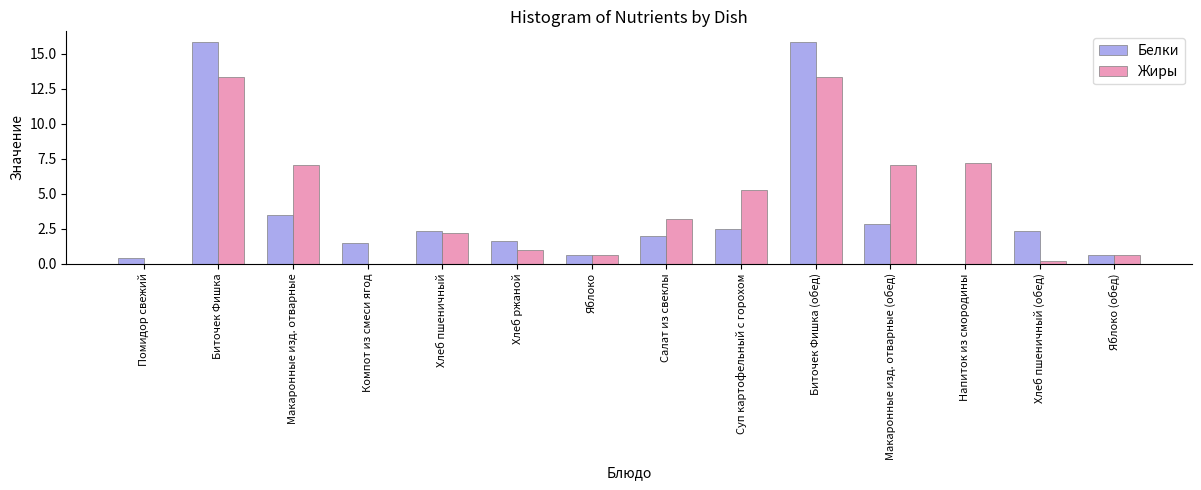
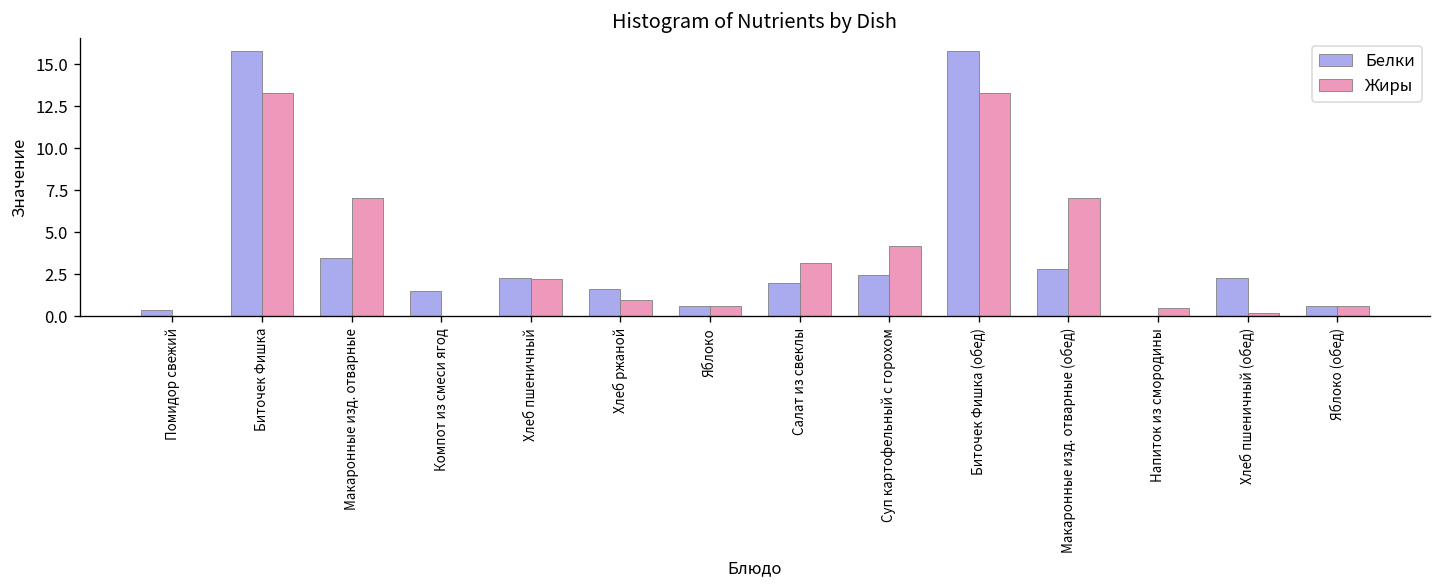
Жиры, Суп картофельный с горохом: 5.2 -> 4.2
Жиры, Напиток из смородины: 7.2 -> 0.5
